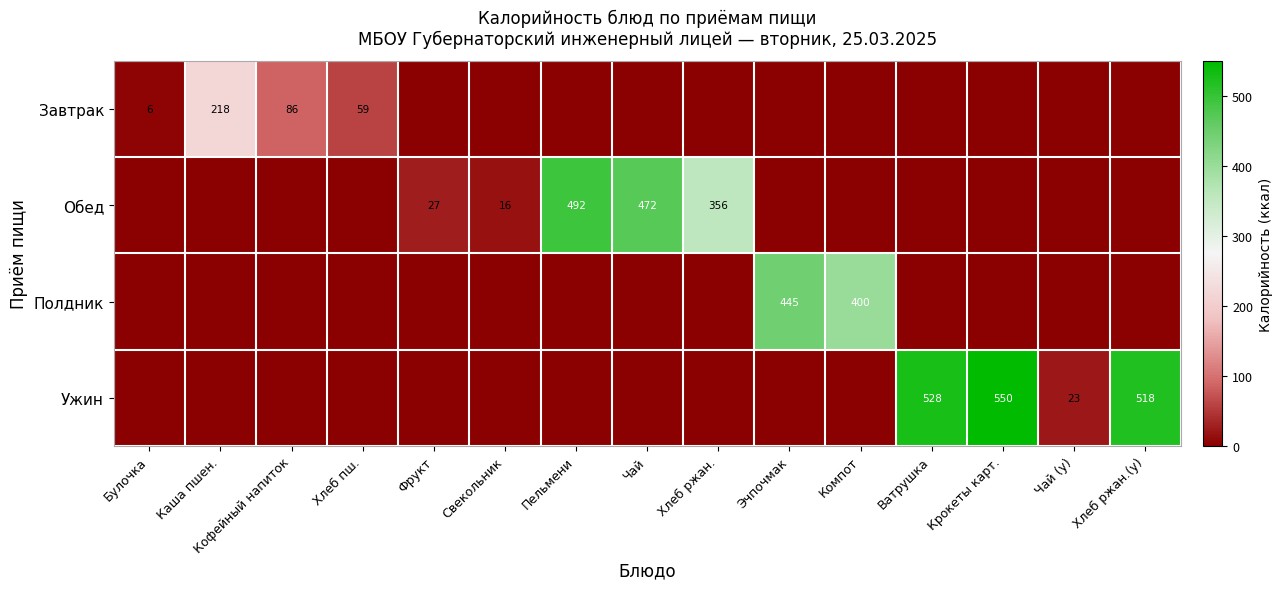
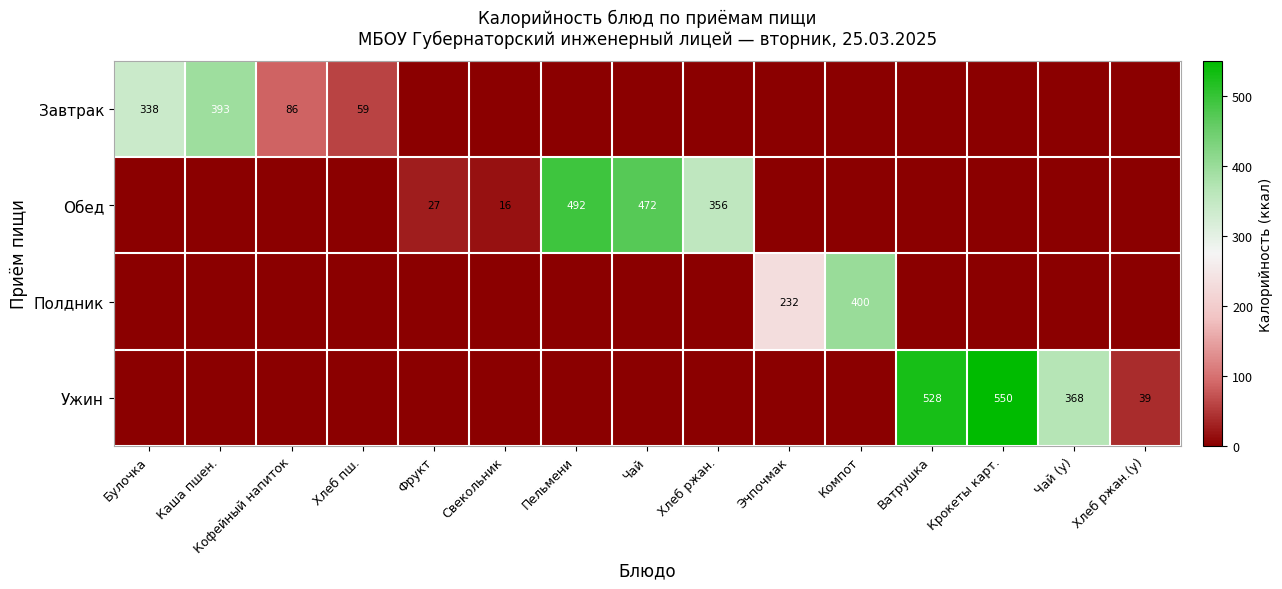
Завтрак, Булочка: 6 -> 338
Завтрак, Каша пшен.: 218 -> 393
Полдник, Эчпочмак: 445 -> 232
Ужин, Чай (у): 23 -> 368
Ужин, Хлеб ржан.(у): 518 -> 39
